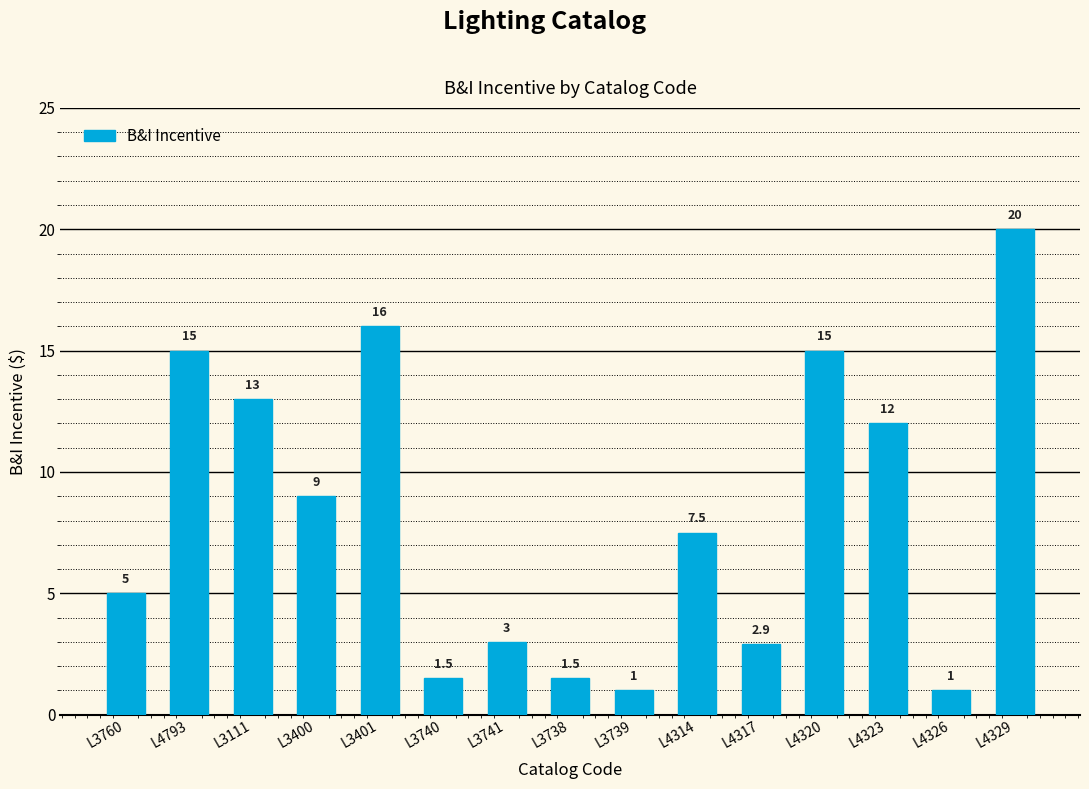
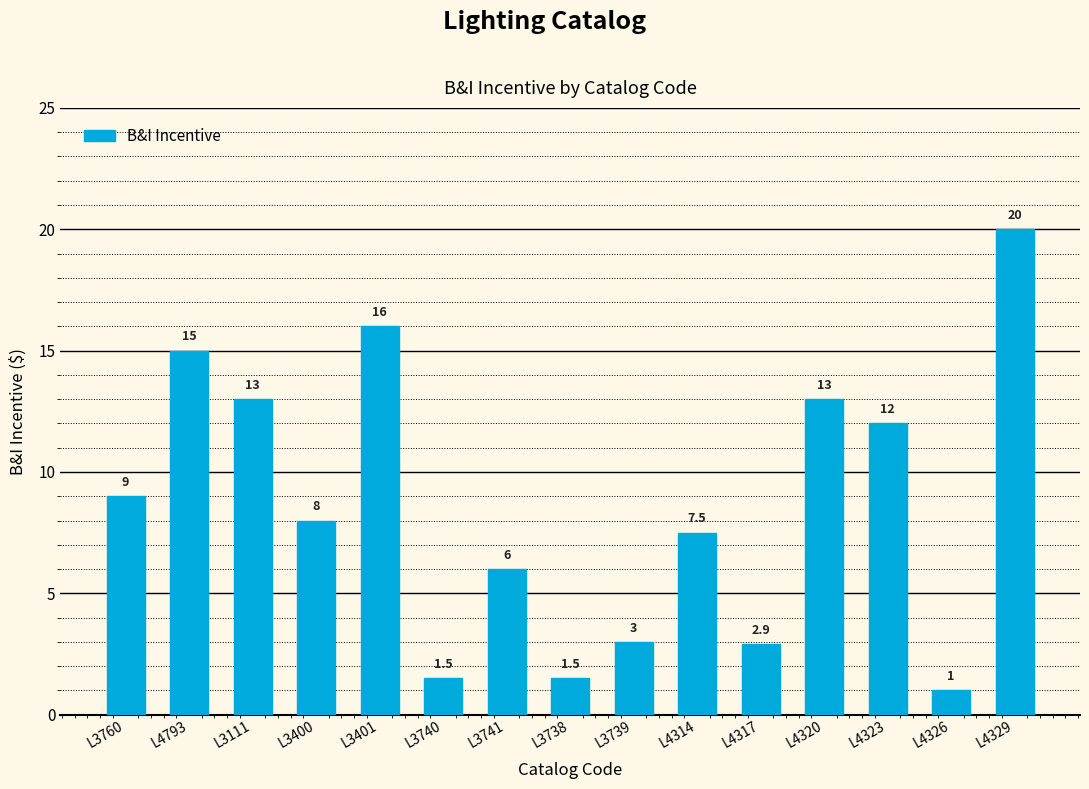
L3760: 5 -> 9
L3400: 9 -> 8
L3741: 3 -> 6
L3739: 1 -> 3
L4320: 15 -> 13
